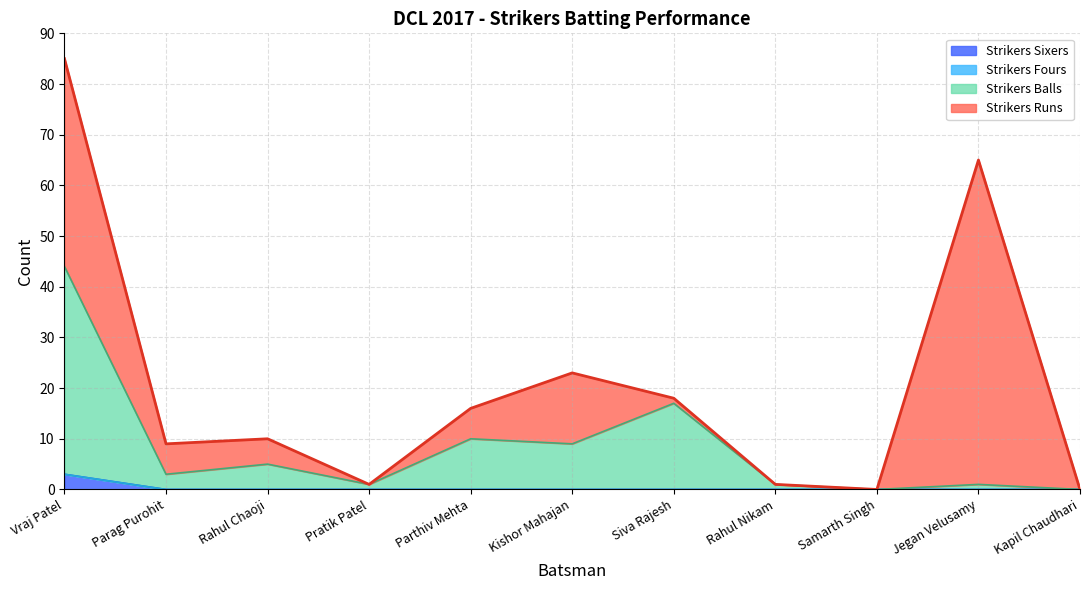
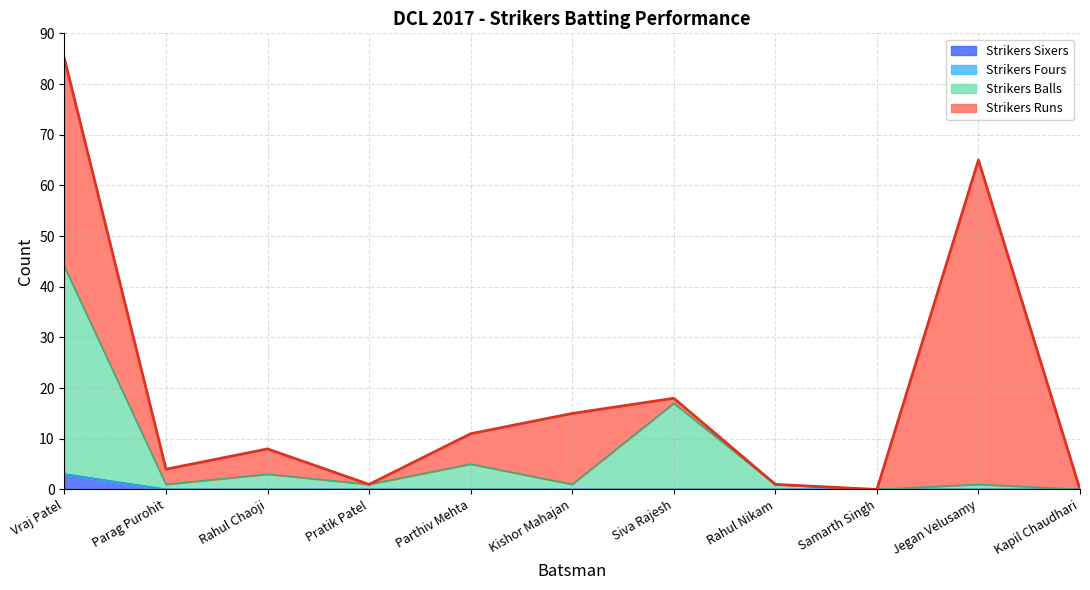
Strikers Balls, Parag Purohit: 3 -> 1
Strikers Runs, Parag Purohit: 6 -> 3
Strikers Balls, Rahul Chaoji: 5 -> 3
Strikers Balls, Parthiv Mehta: 10 -> 5
Strikers Balls, Kishor Mahajan: 9 -> 1
